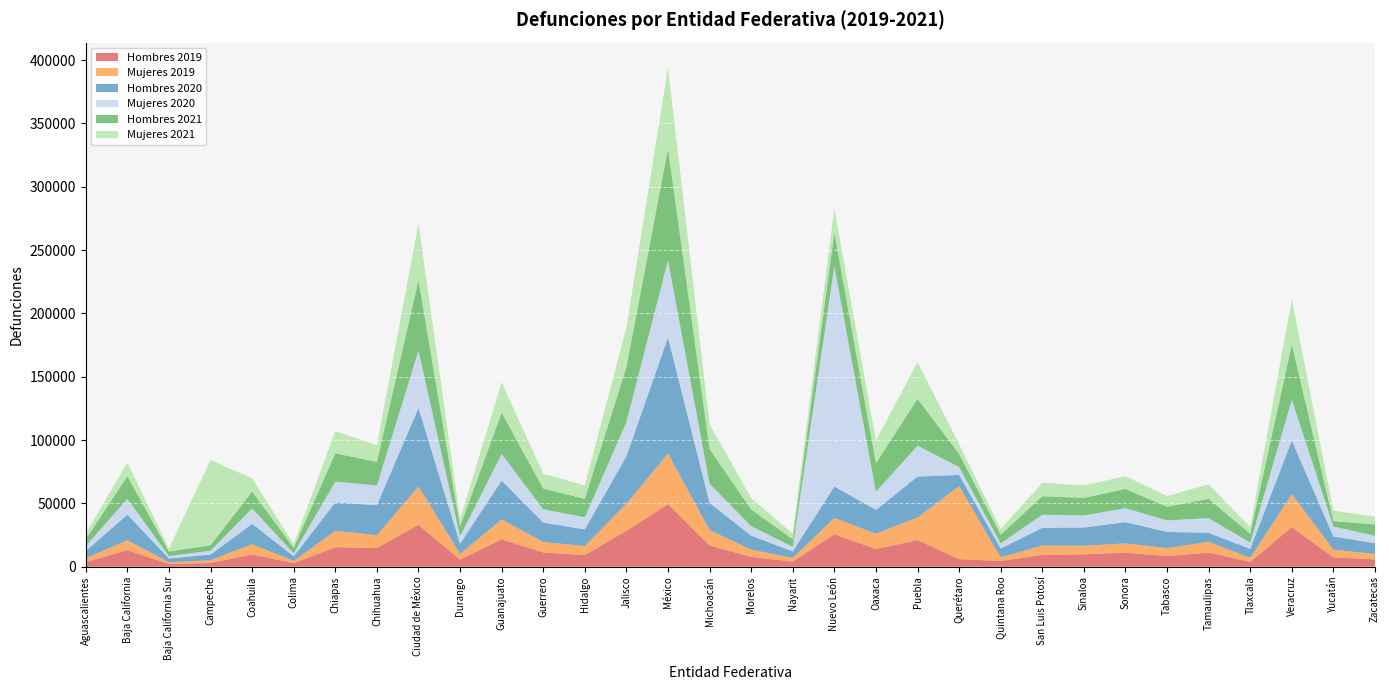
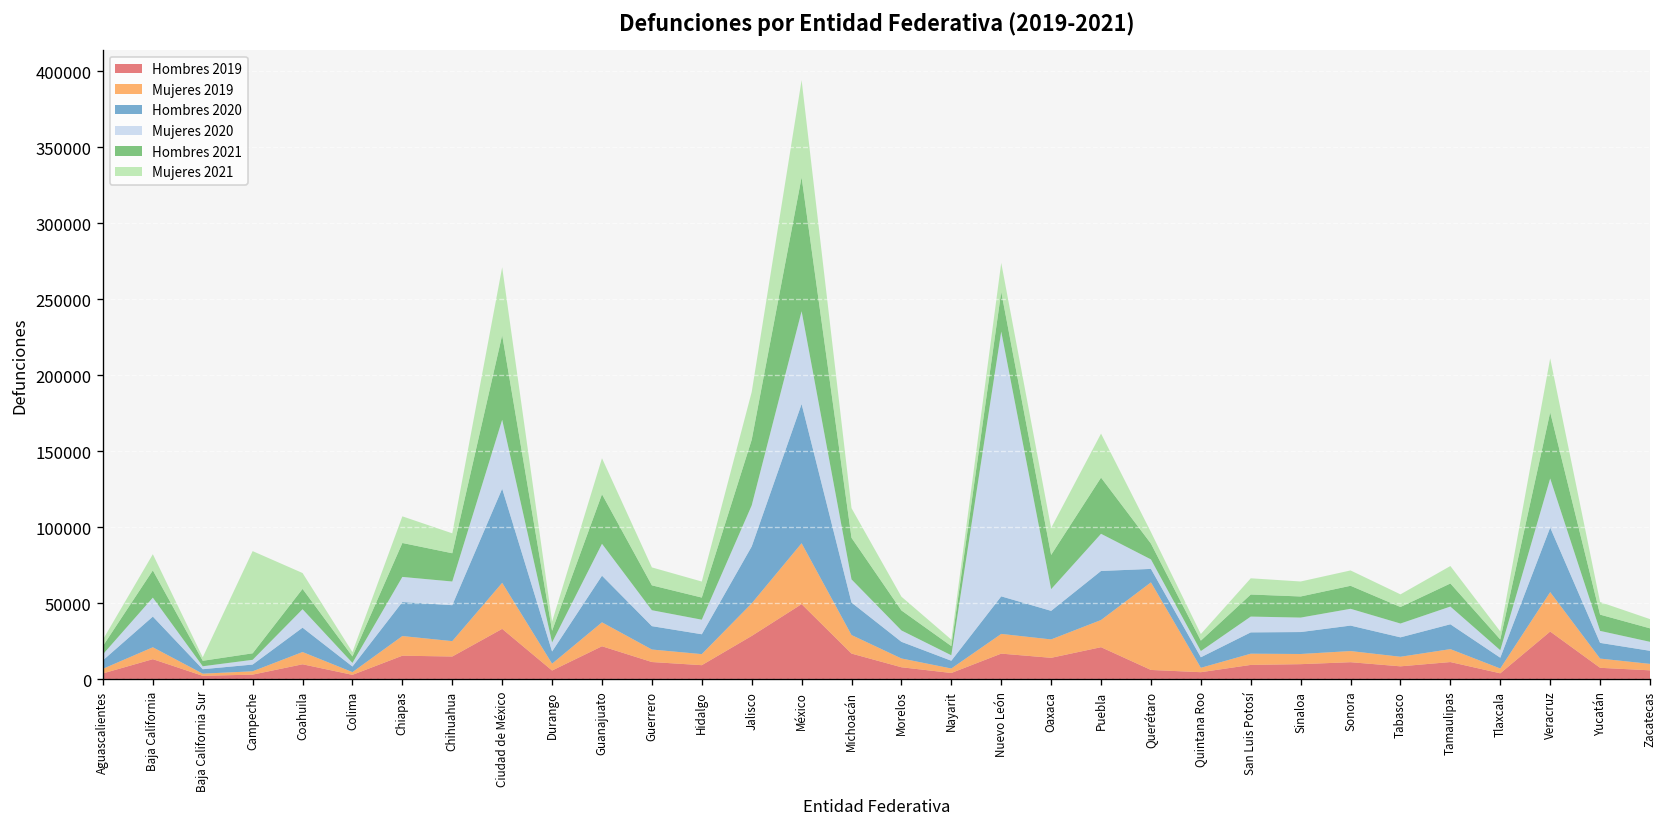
Hombres 2019, Nuevo León: 26000 -> 17000
Hombres 2020, Tamaulipas: 7000 -> 16000
Hombres 2021, Yucatán: 4000 -> 11000
